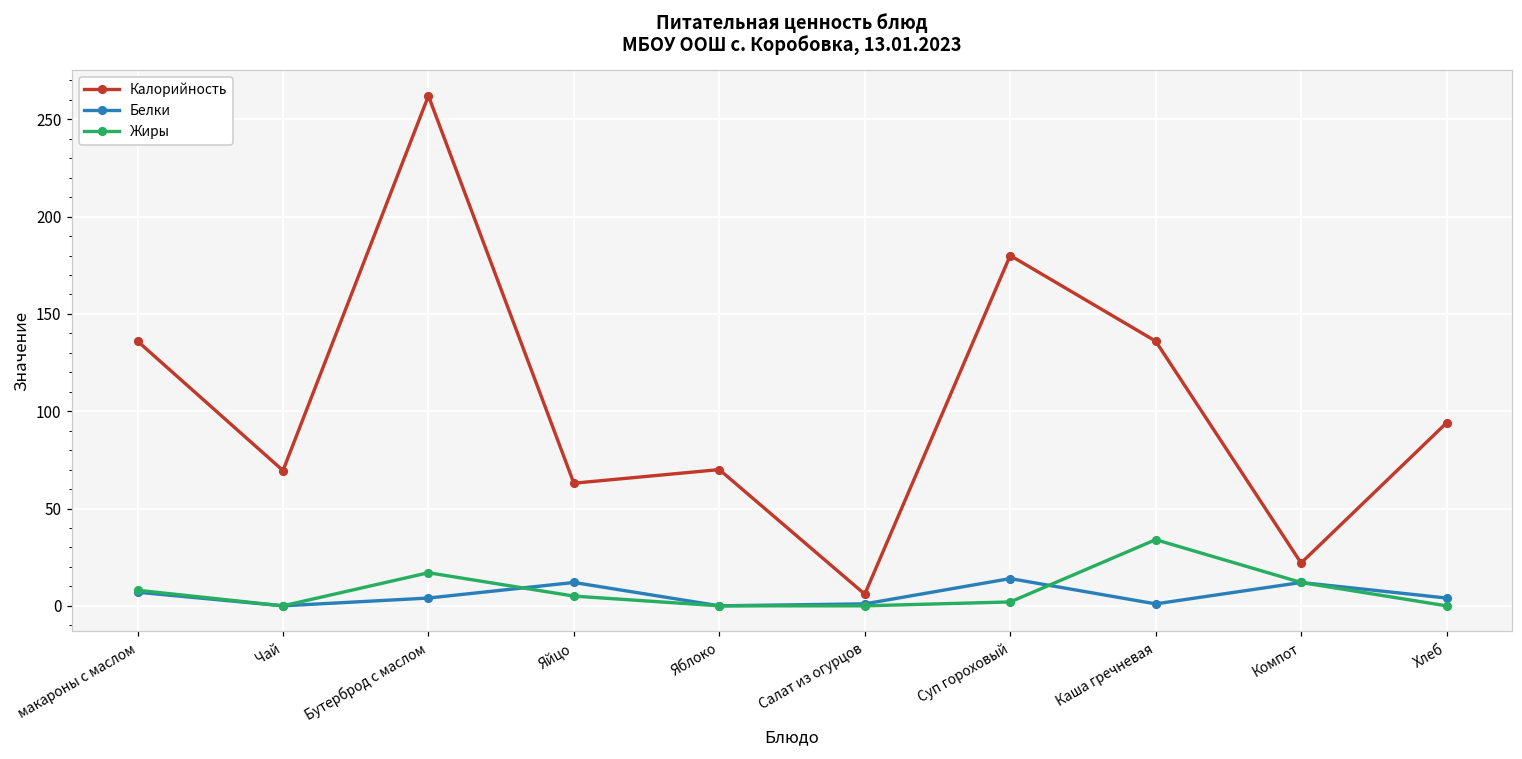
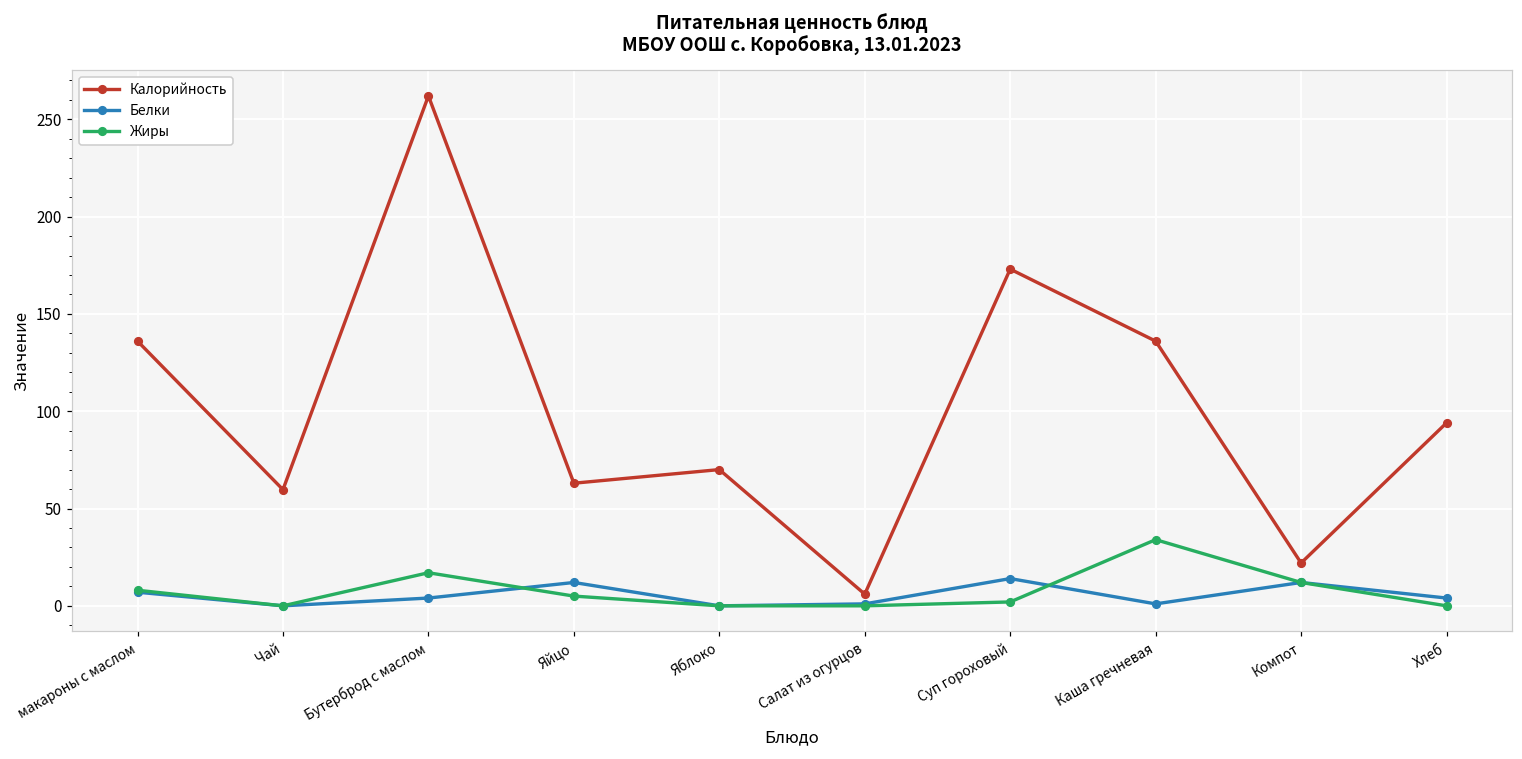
Калорийность, Чай: 70 -> 60
Калорийность, Суп гороховый: 180 -> 173
